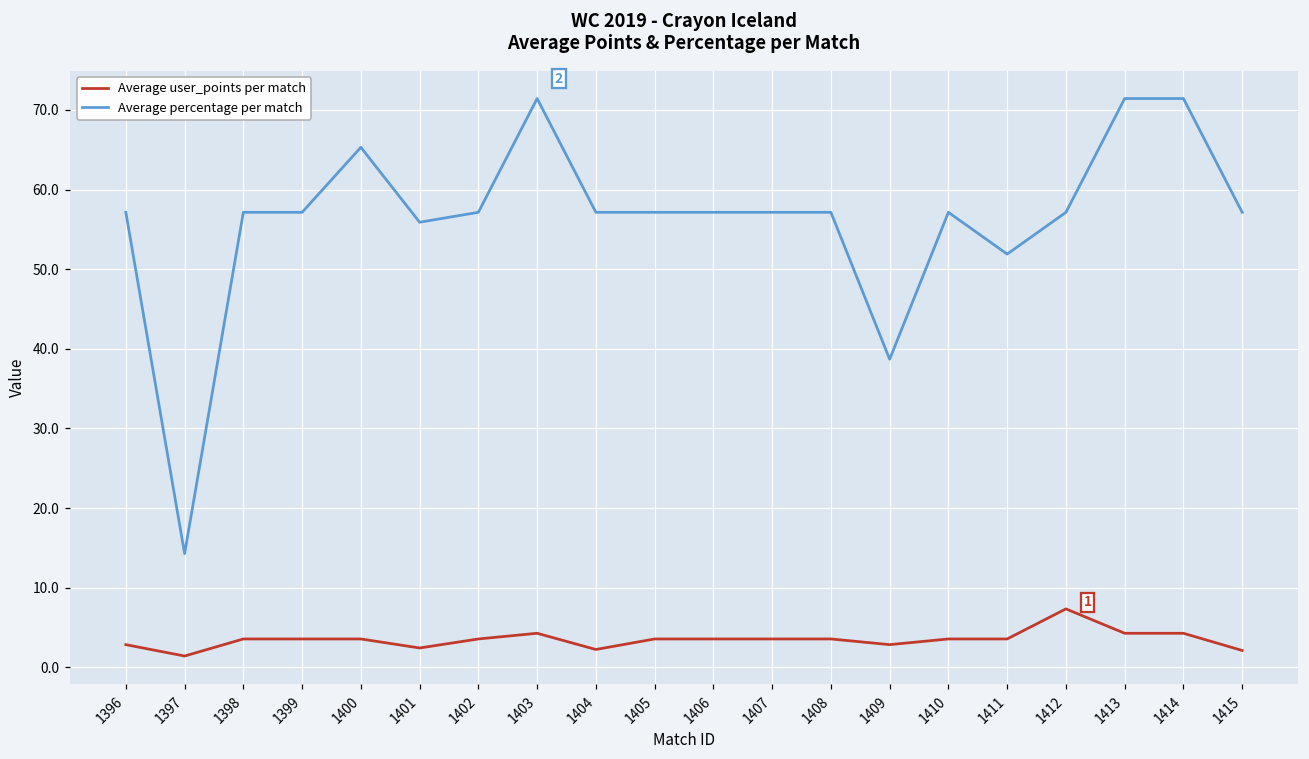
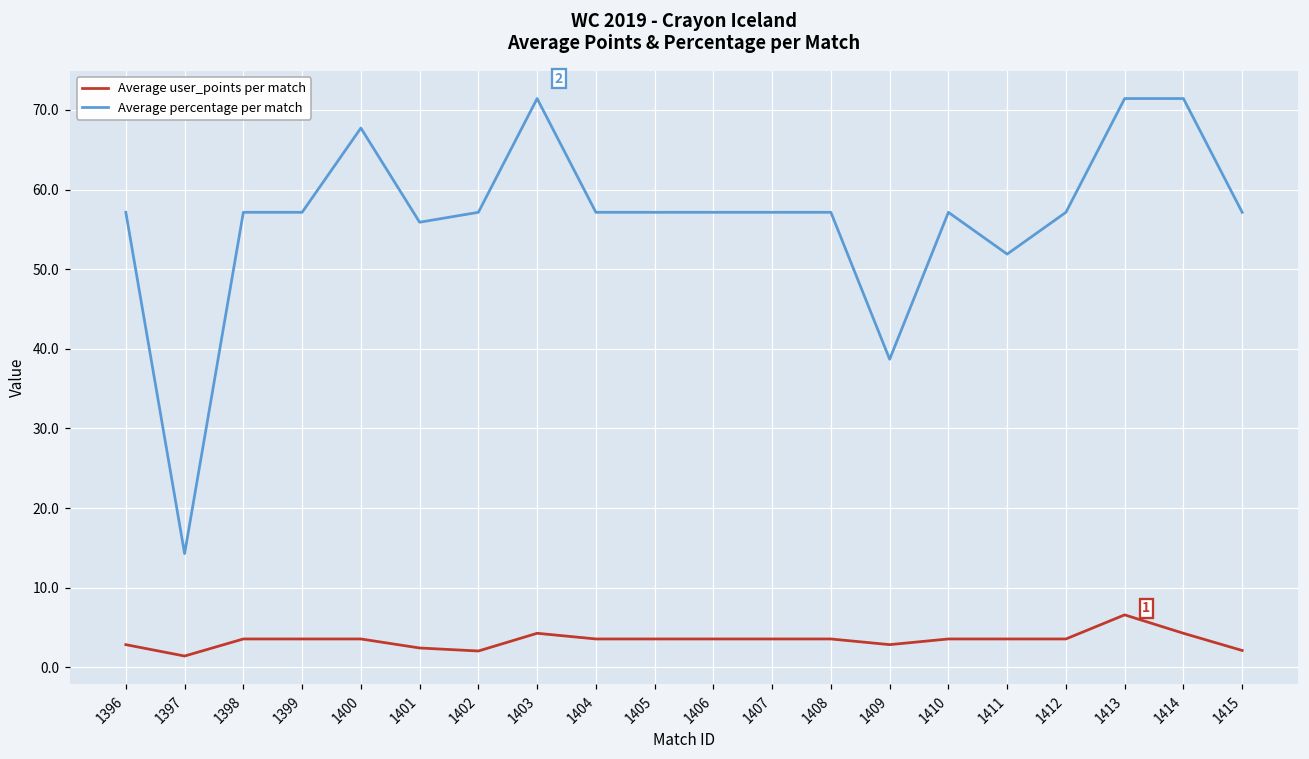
Average percentage per match, 1400: 65 -> 68
Average user_points per match, 1402: 4 -> 2
Average user_points per match, 1404: 2 -> 4
Average user_points per match, 1412: 7 -> 4
Average user_points per match, 1413: 4 -> 7
